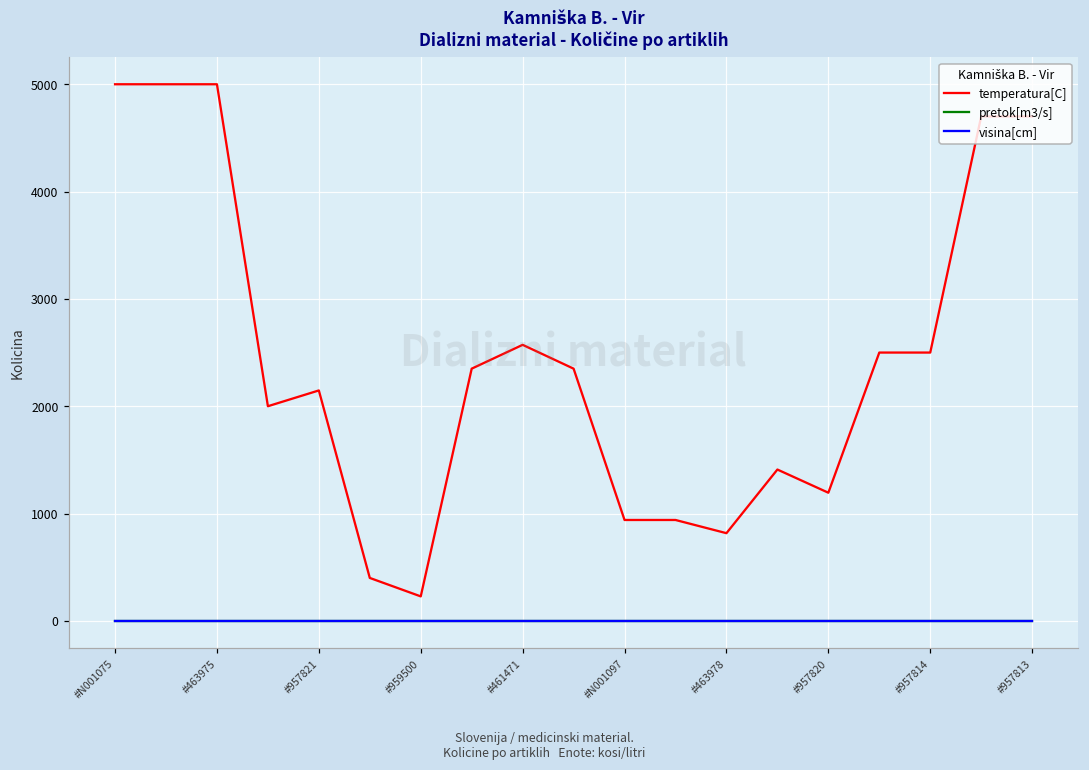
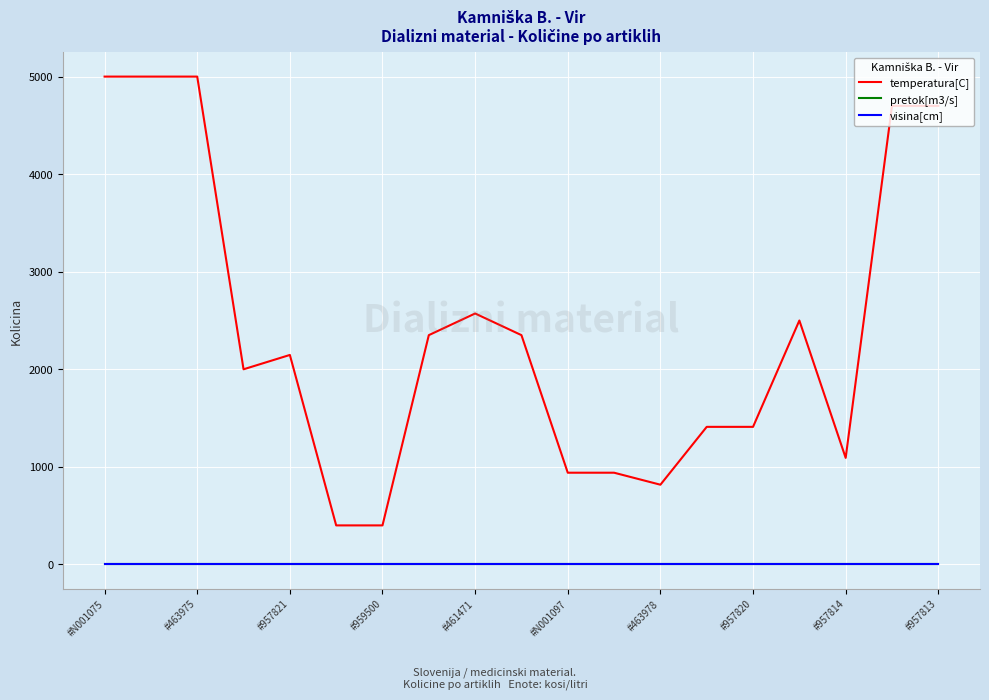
temperatura[C], #959500: 200 -> 400
temperatura[C], #957820: 1200 -> 1400
temperatura[C], #957814: 2500 -> 1100
